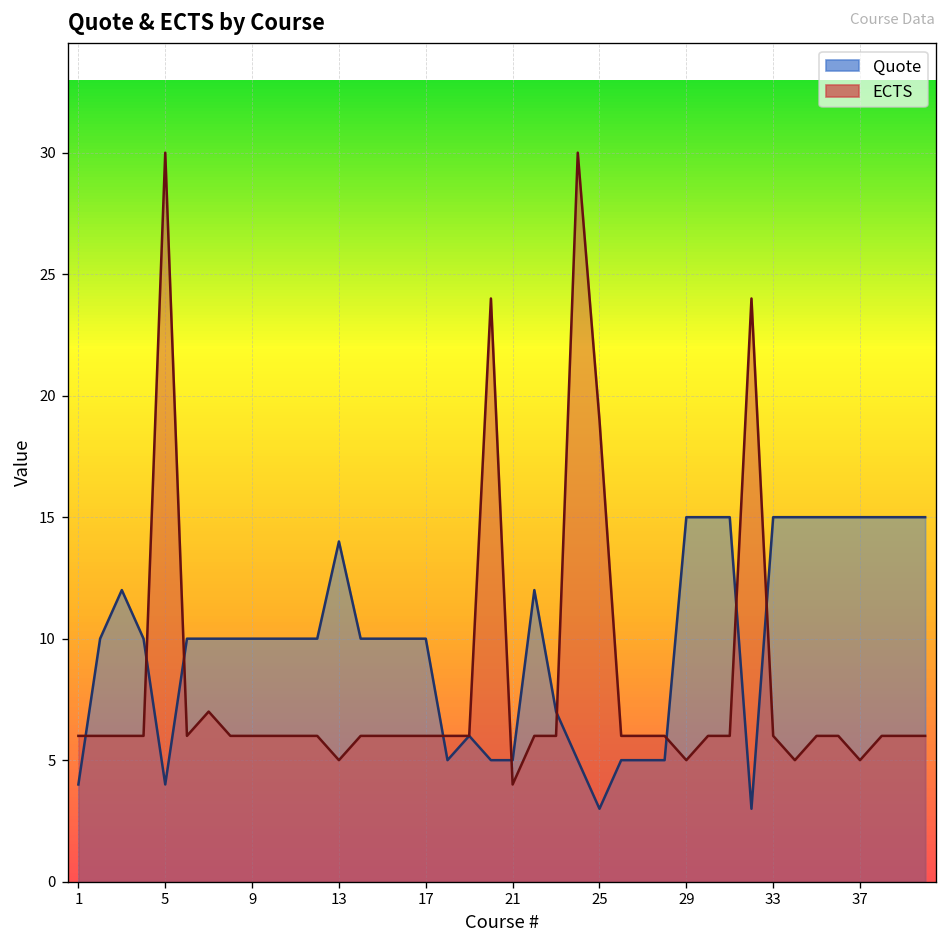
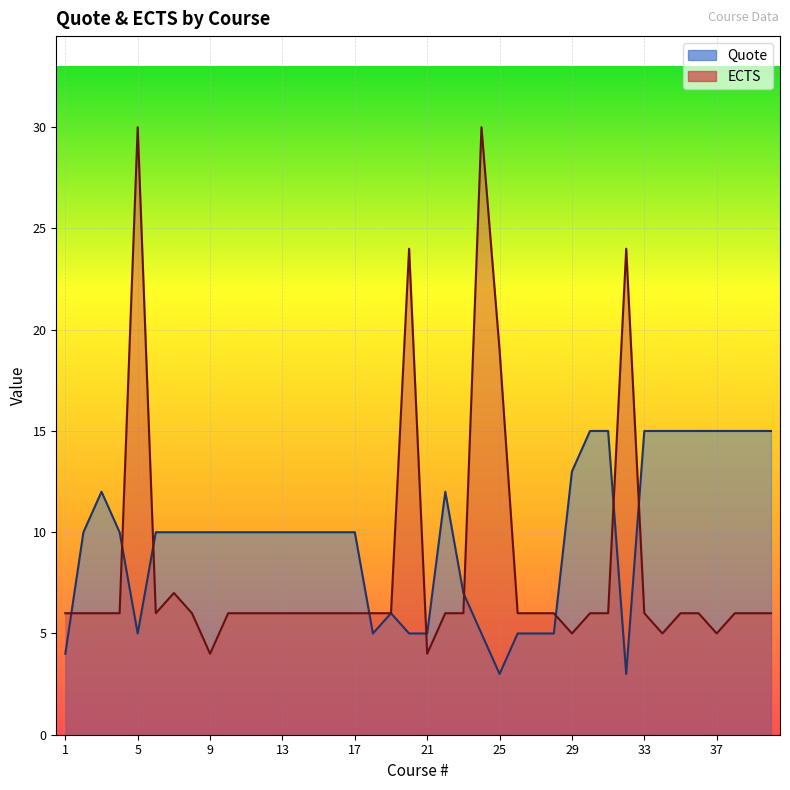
Quote, 5: 4 -> 5
ECTS, 9: 6 -> 4
Quote, 13: 14 -> 10
ECTS, 13: 5 -> 6
Quote, 29: 15 -> 13
